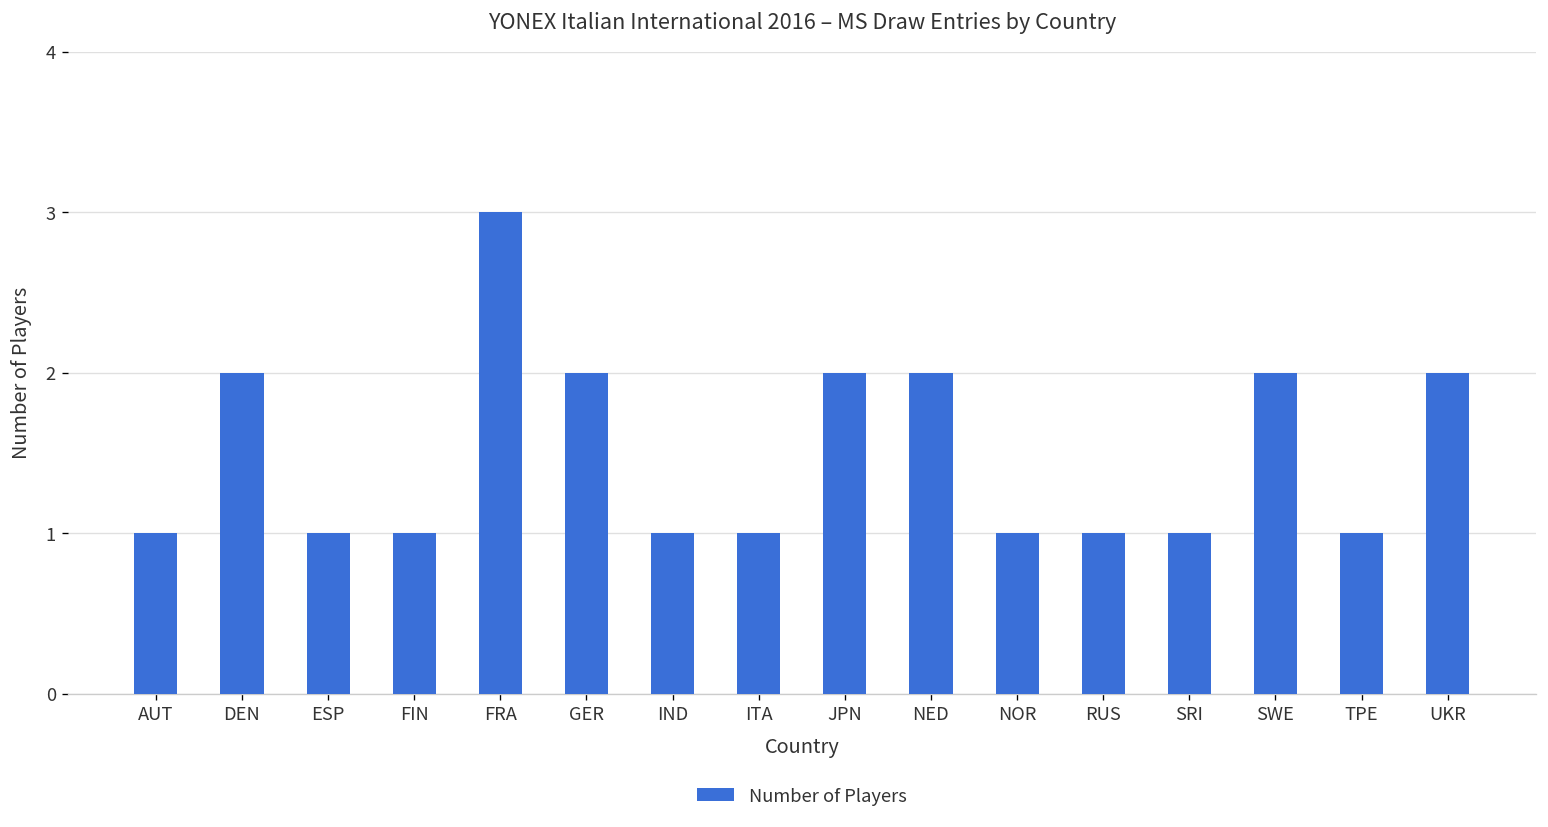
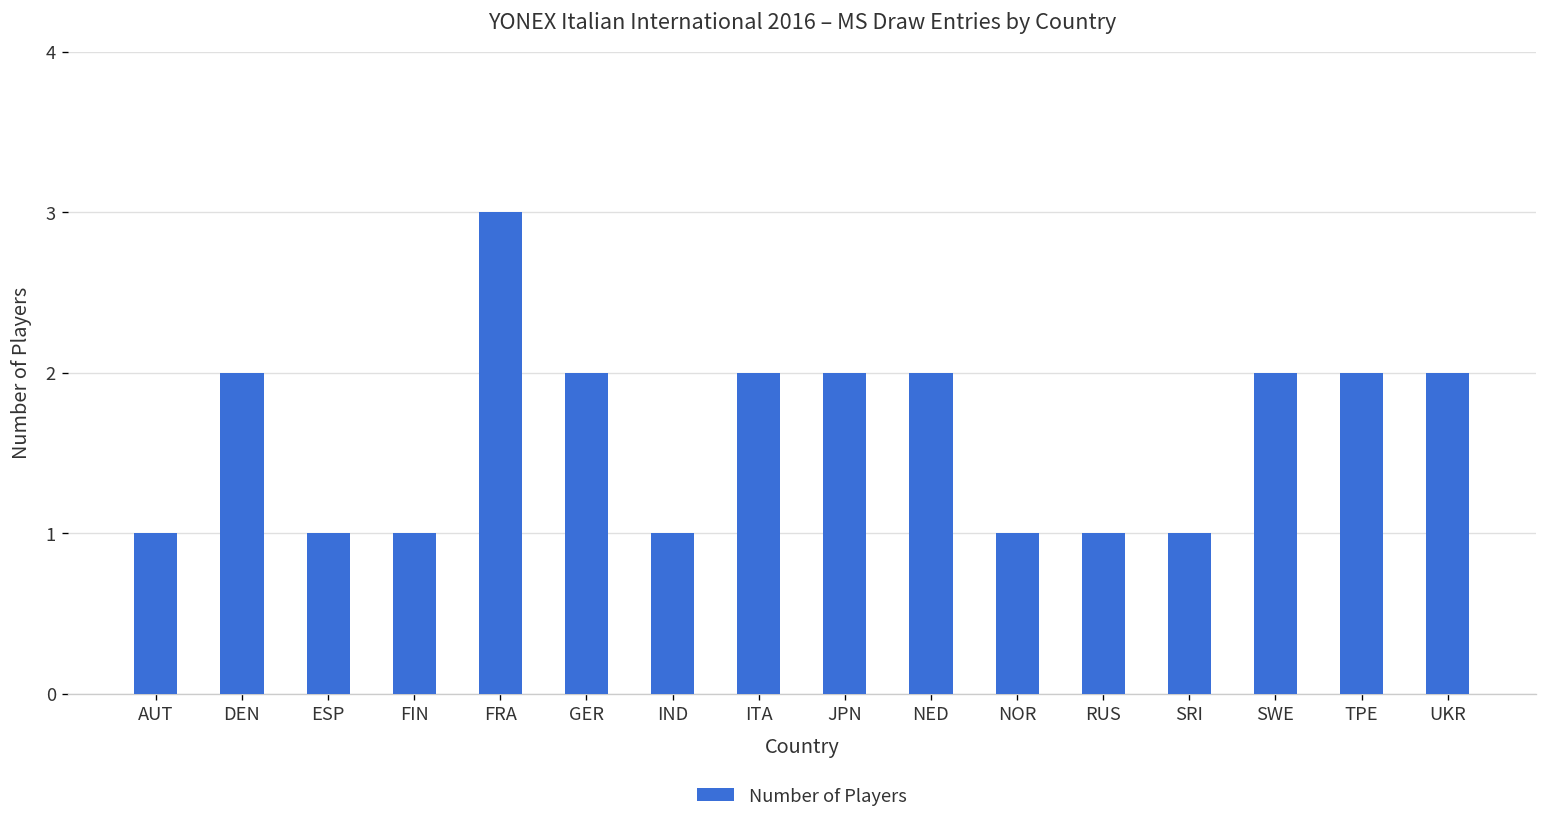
ITA: 1 -> 2
TPE: 1 -> 2
